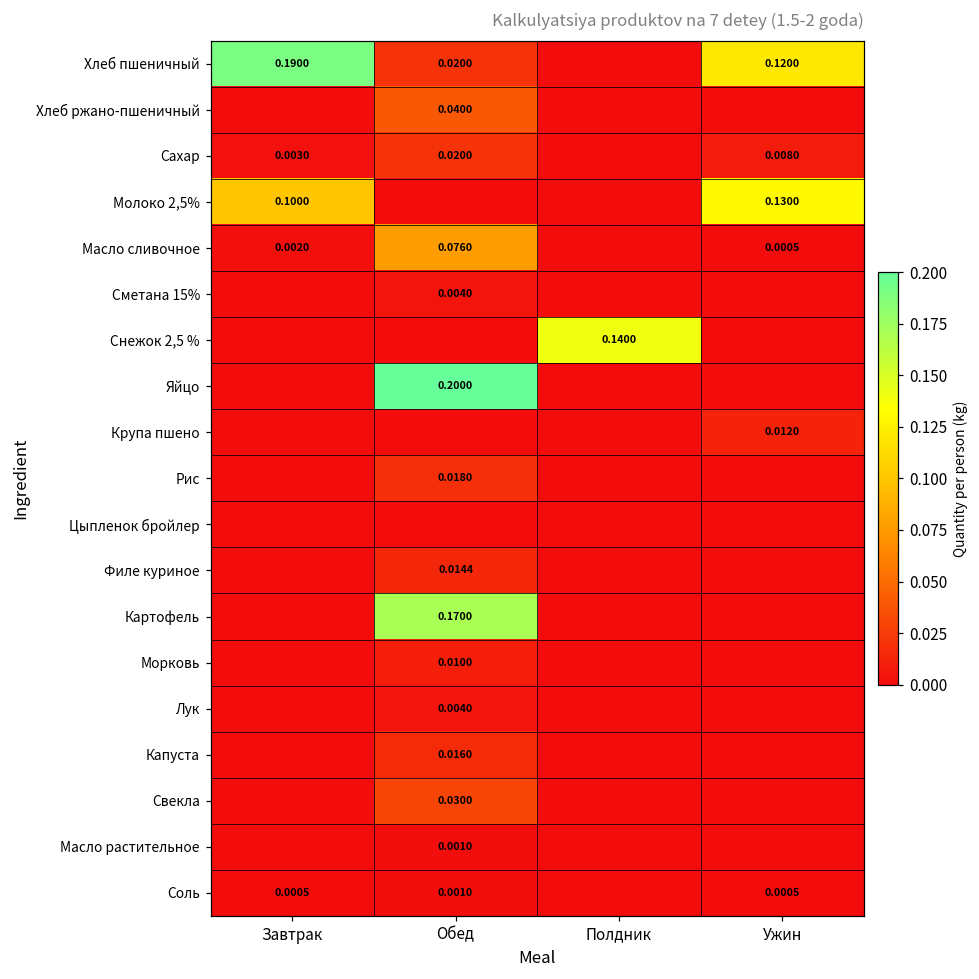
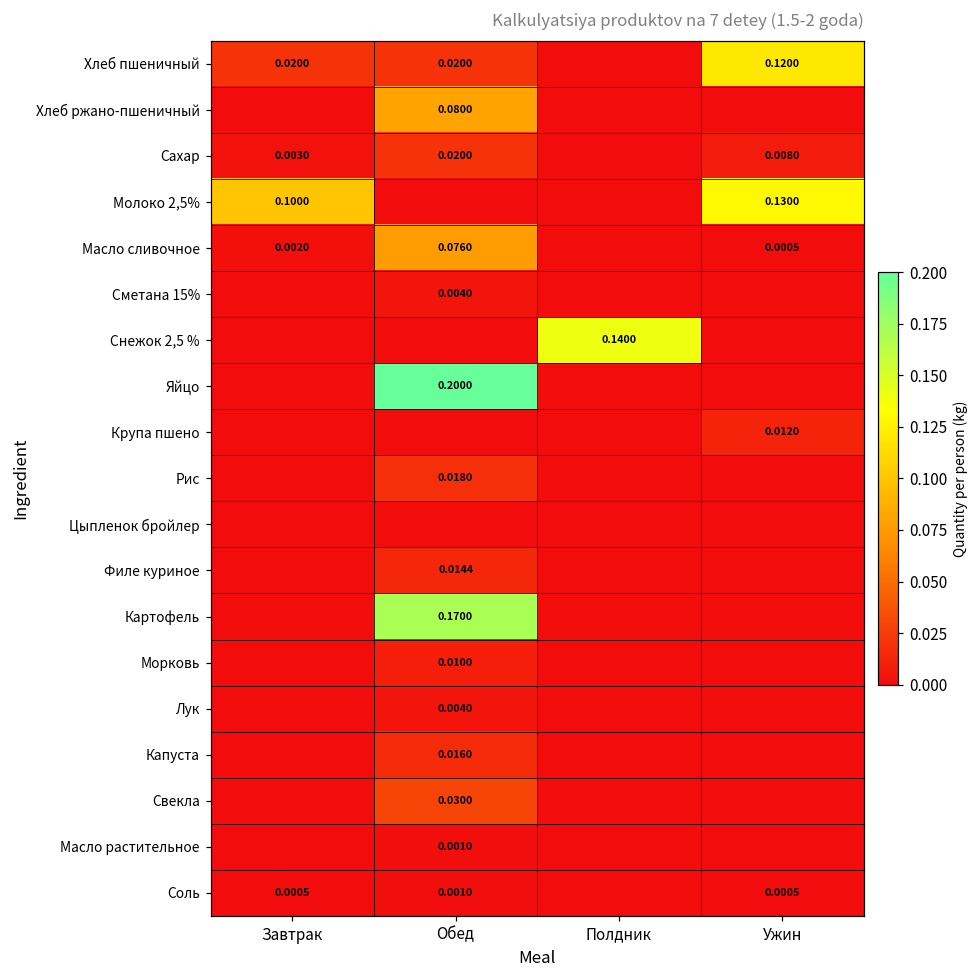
Хлеб пшеничный, Завтрак: 0.1900 -> 0.0200
Хлеб ржано-пшеничный, Обед: 0.0400 -> 0.0800
